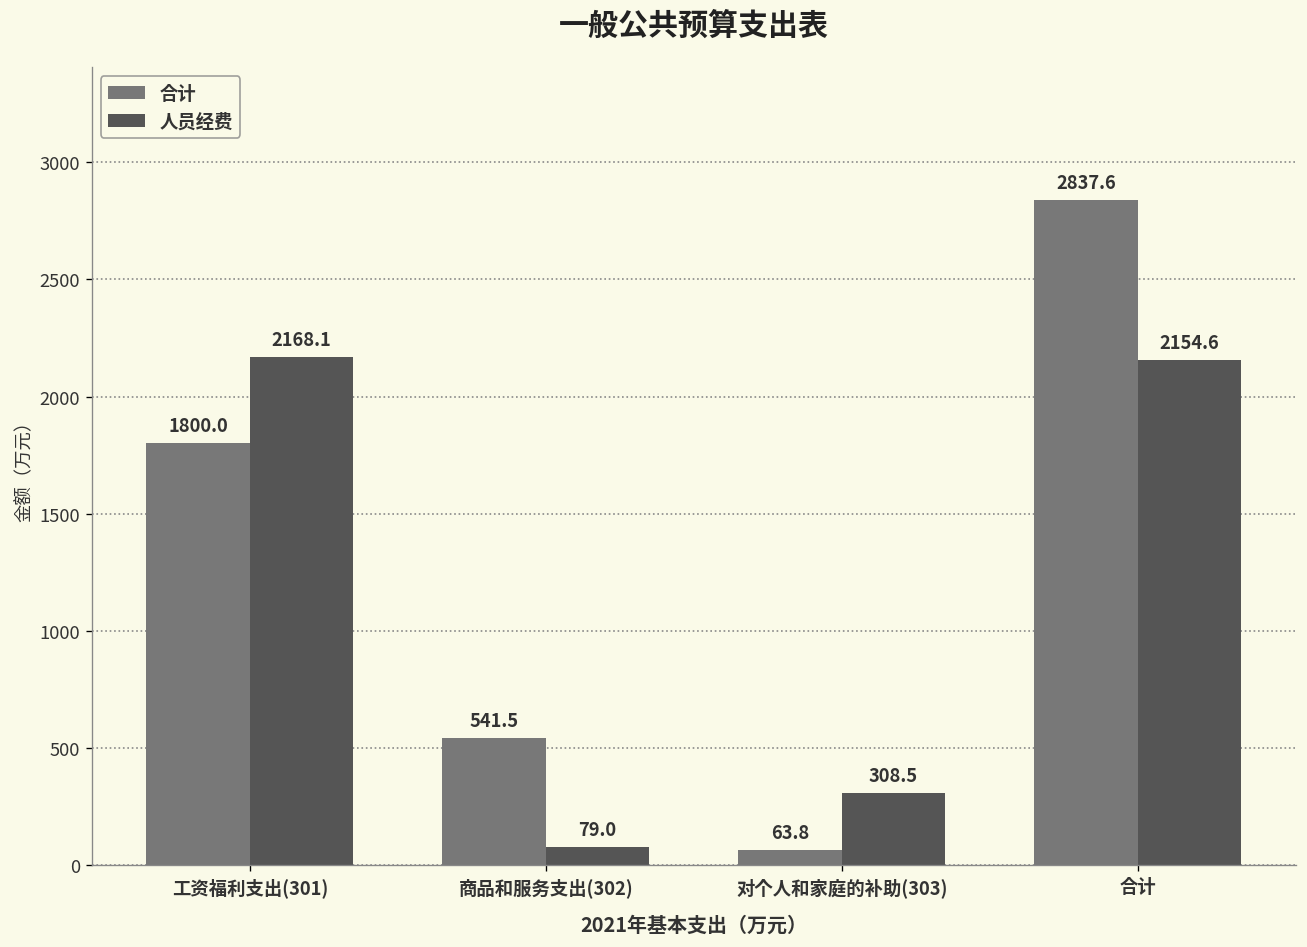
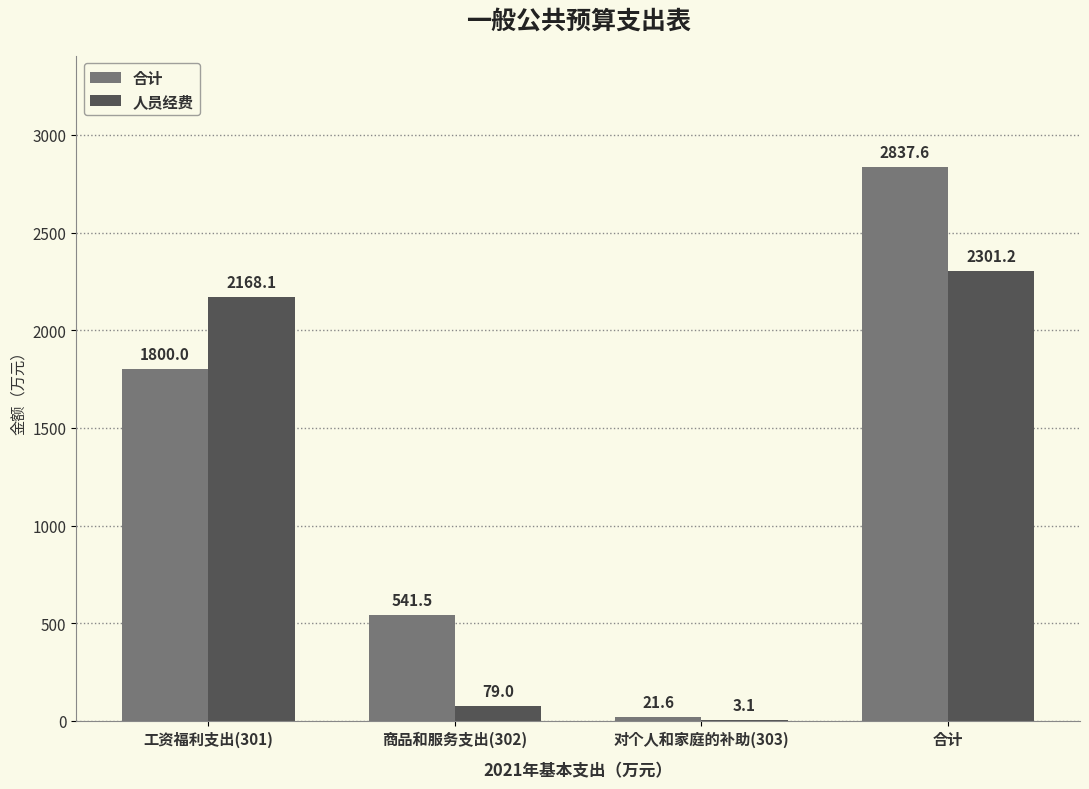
合计, 对个人和家庭的补助(303): 63.8 -> 21.6
人员经费, 对个人和家庭的补助(303): 308.5 -> 3.1
人员经费, 合计: 2154.6 -> 2301.2
